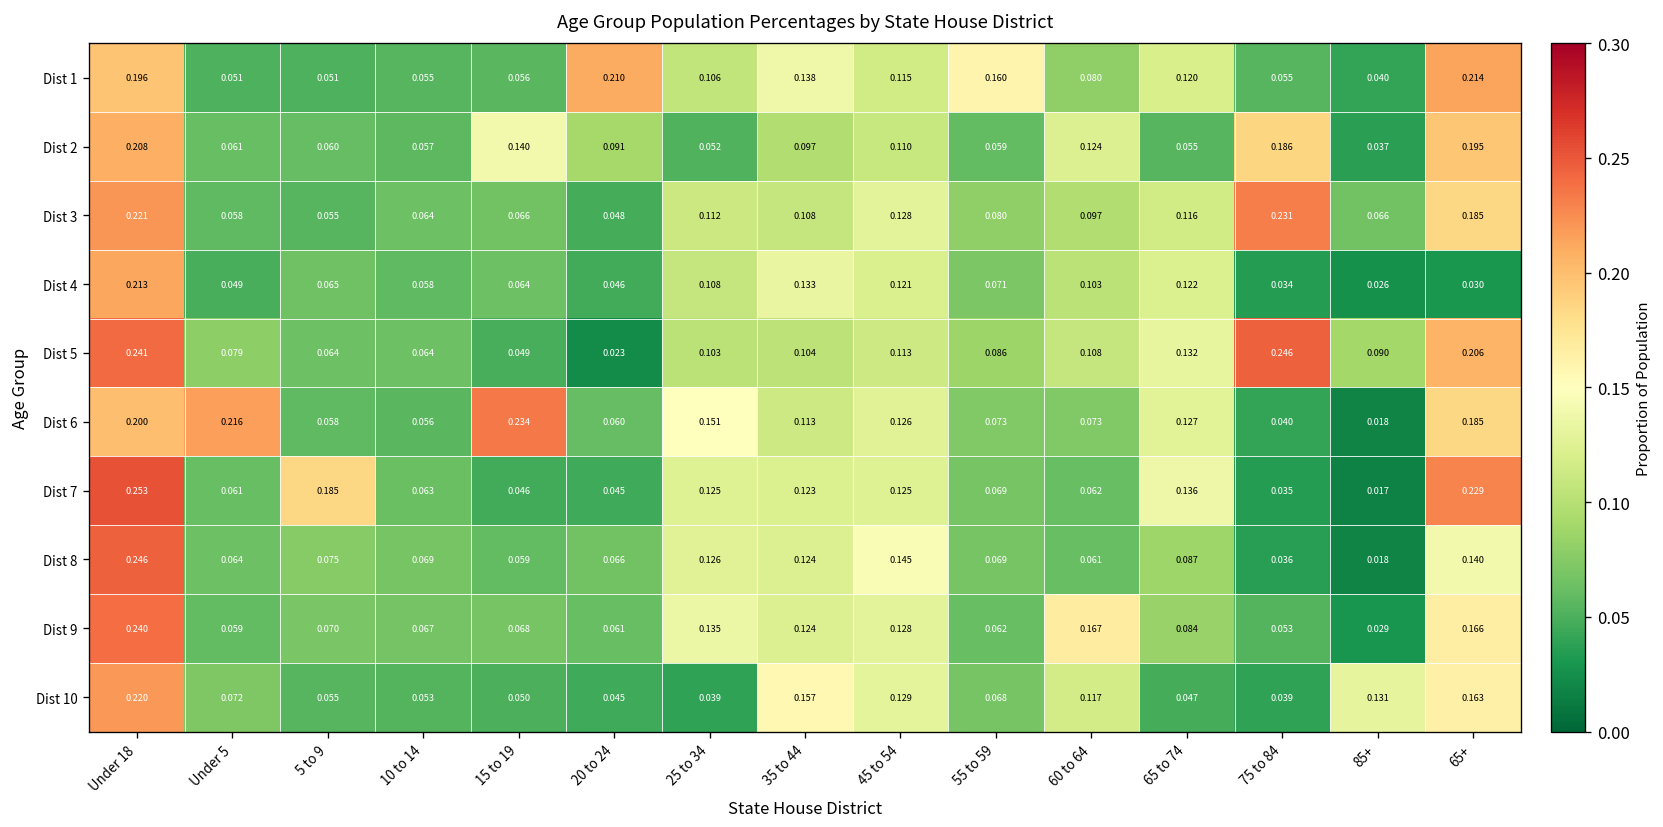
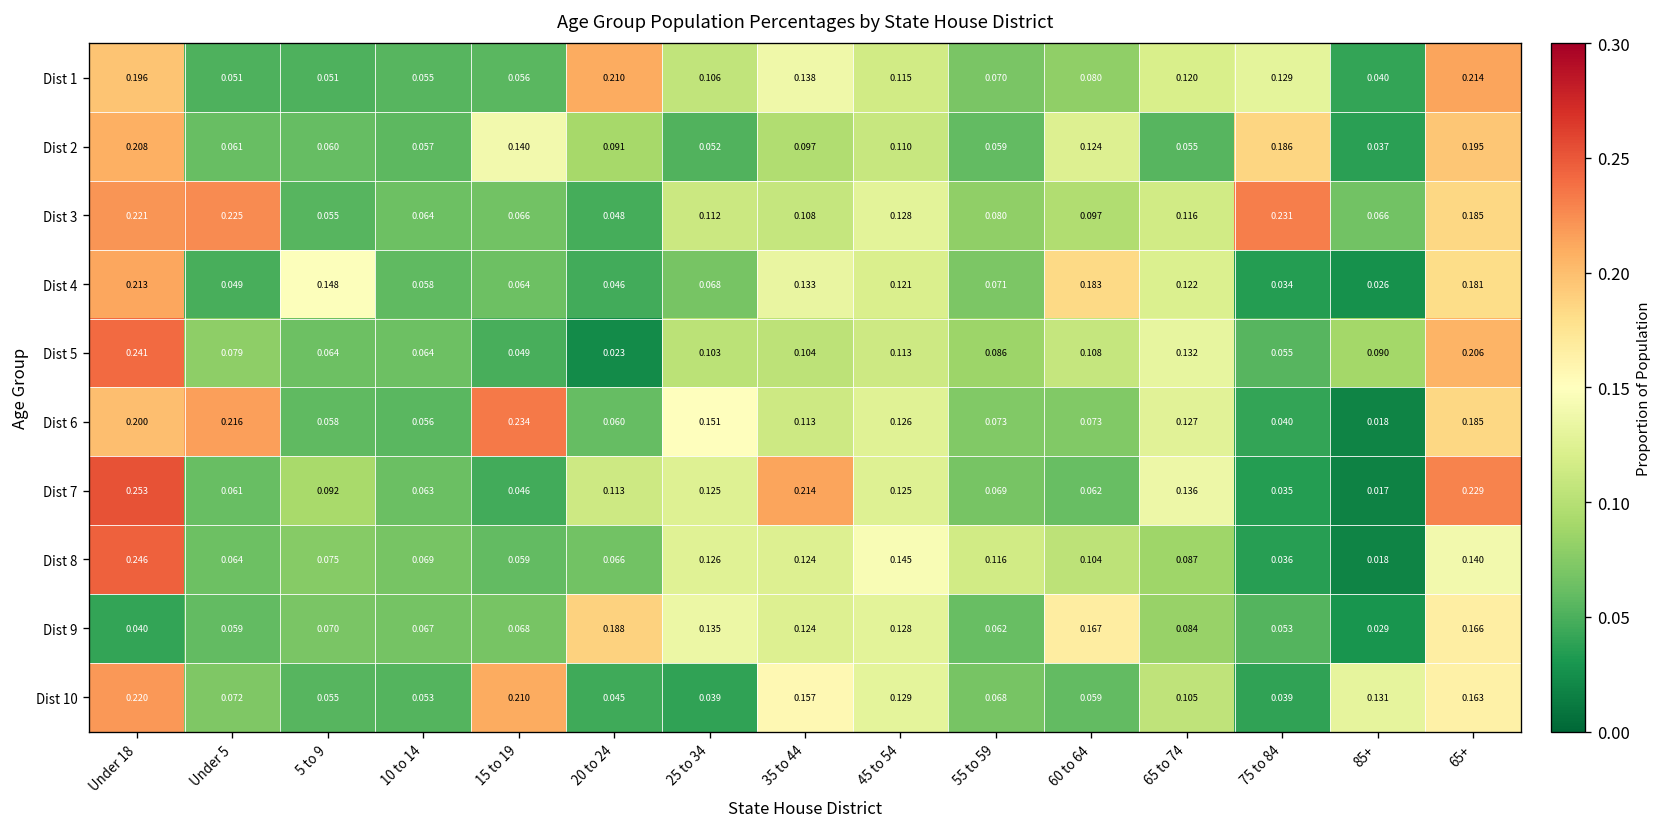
Dist 1, 55 to 59: 0.160 -> 0.070
Dist 1, 75 to 84: 0.055 -> 0.129
Dist 3, Under 5: 0.058 -> 0.225
Dist 4, 5 to 9: 0.065 -> 0.148
Dist 4, 25 to 34: 0.108 -> 0.068
Dist 4, 60 to 64: 0.103 -> 0.183
Dist 4, 65+: 0.030 -> 0.181
Dist 5, 75 to 84: 0.246 -> 0.055
Dist 7, 5 to 9: 0.185 -> 0.092
Dist 7, 20 to 24: 0.045 -> 0.113
Dist 7, 35 to 44: 0.123 -> 0.214
Dist 8, 55 to 59: 0.069 -> 0.116
Dist 8, 60 to 64: 0.061 -> 0.104
Dist 9, Under 18: 0.240 -> 0.040
Dist 9, 20 to 24: 0.061 -> 0.188
Dist 10, 15 to 19: 0.050 -> 0.210
Dist 10, 60 to 64: 0.117 -> 0.059
Dist 10, 65 to 74: 0.047 -> 0.105
